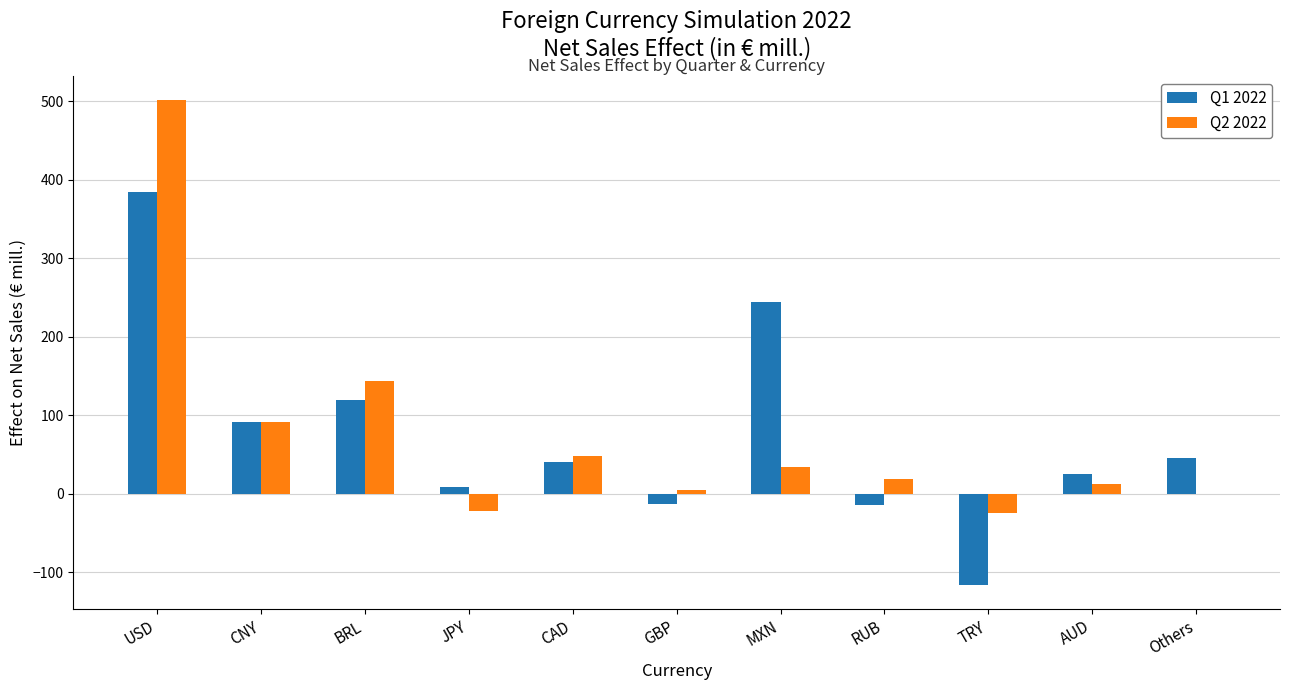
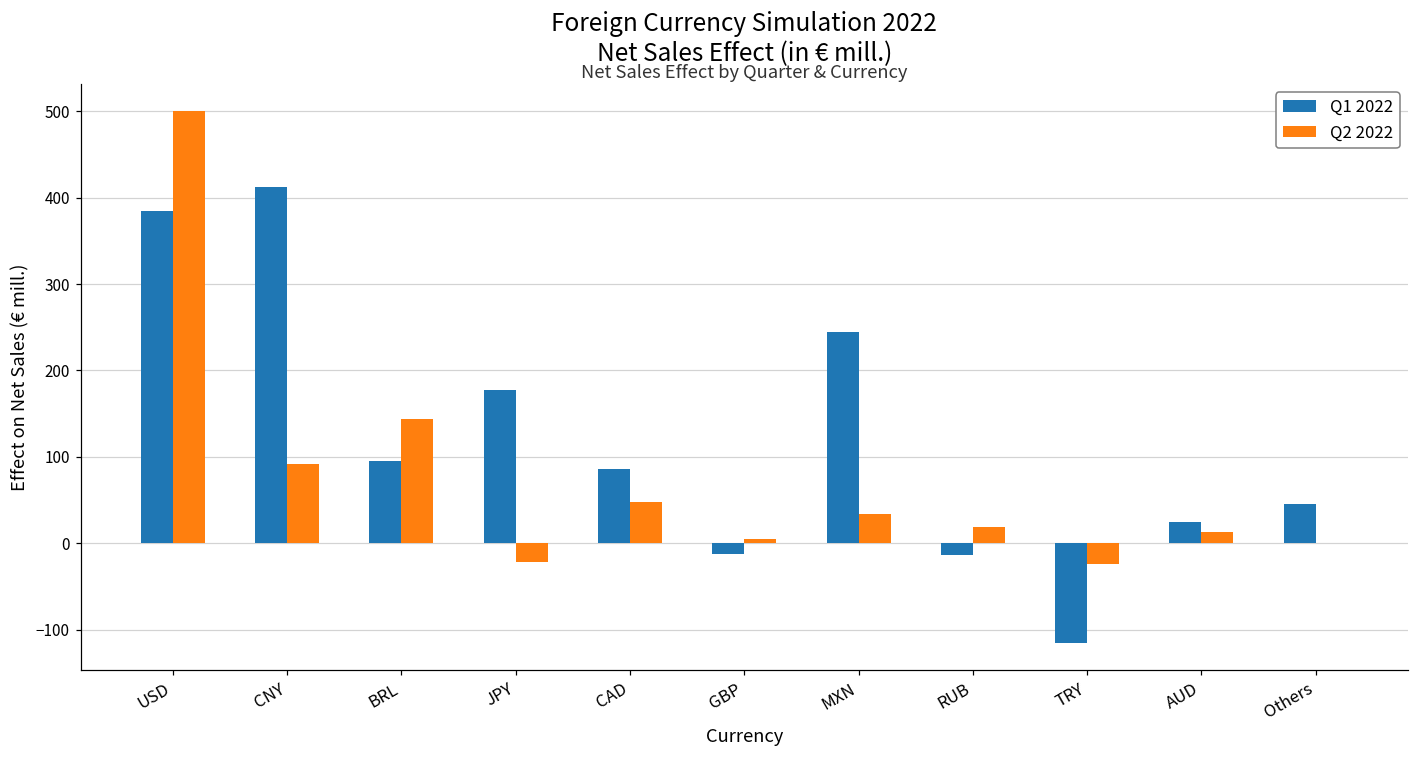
Q1 2022, CNY: 90 -> 410
Q1 2022, BRL: 120 -> 100
Q1 2022, JPY: 10 -> 180
Q1 2022, CAD: 40 -> 90
